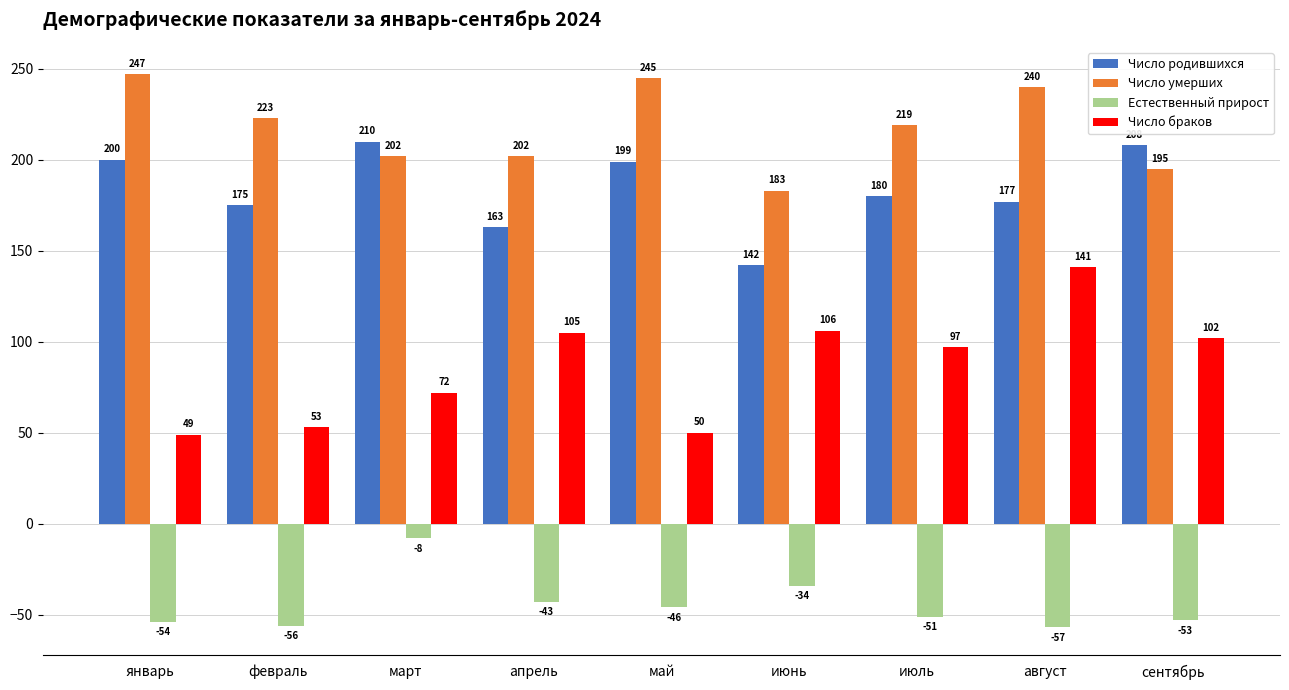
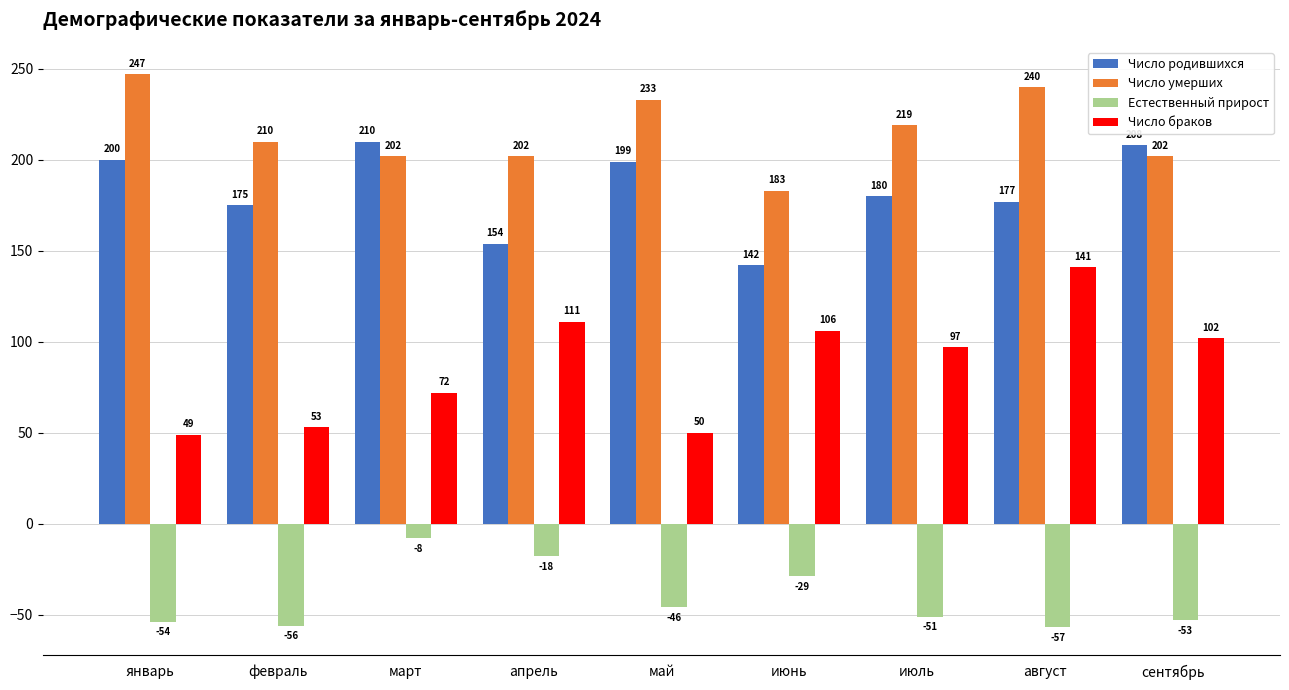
Число умерших, февраль: 223 -> 210
Число родившихся, апрель: 163 -> 154
Естественный прирост, апрель: -43 -> -18
Число браков, апрель: 105 -> 111
Число умерших, май: 245 -> 233
Естественный прирост, июнь: -34 -> -29
Число умерших, сентябрь: 195 -> 202
